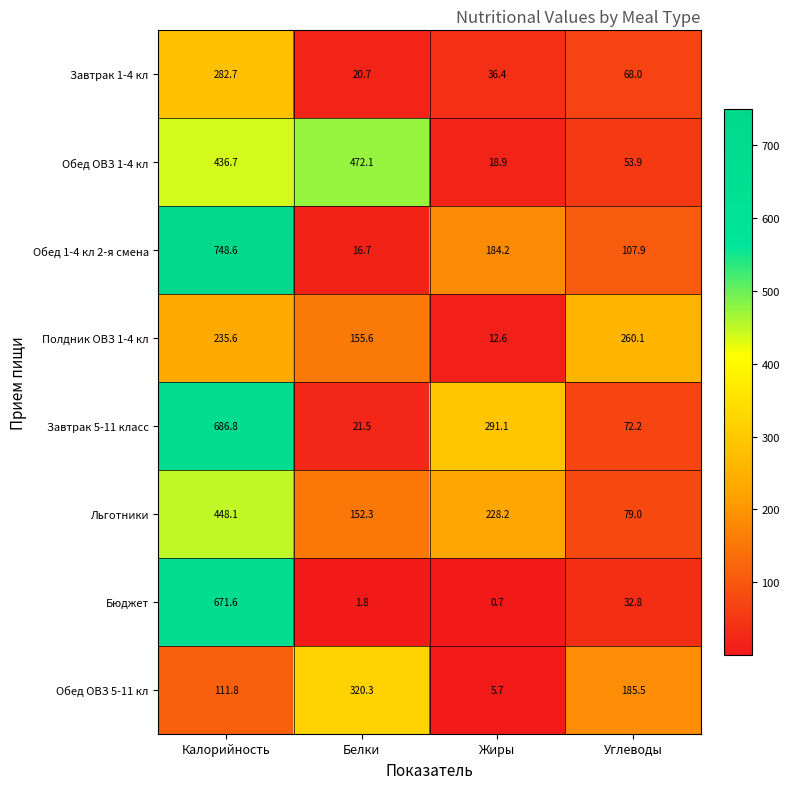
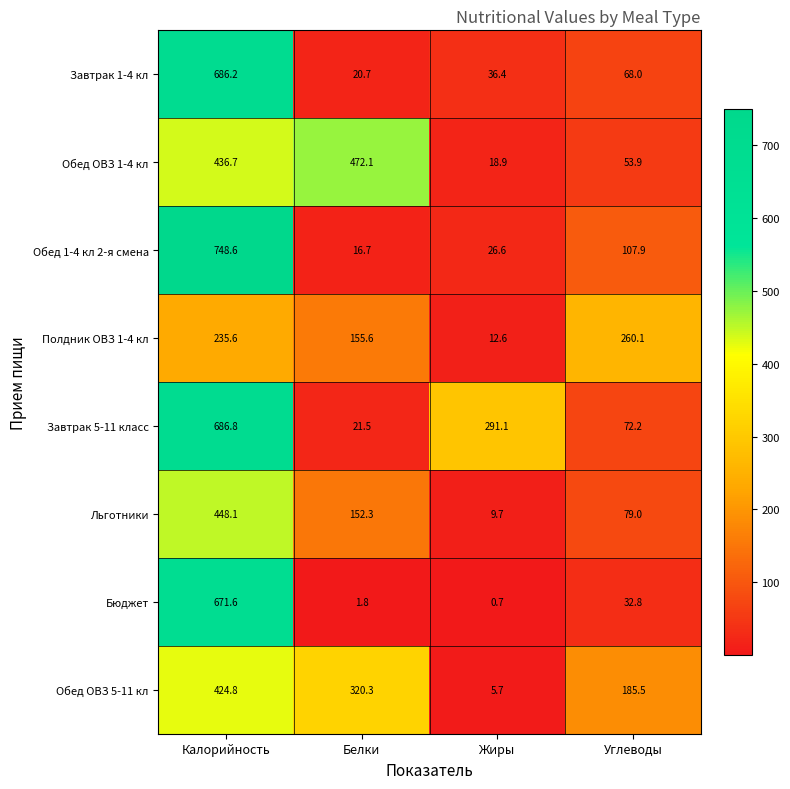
Завтрак 1-4 кл, Калорийность: 282.7 -> 686.2
Обед 1-4 кл 2-я смена, Жиры: 184.2 -> 26.6
Льготники, Жиры: 228.2 -> 9.7
Обед ОВЗ 5-11 кл, Калорийность: 111.8 -> 424.8
